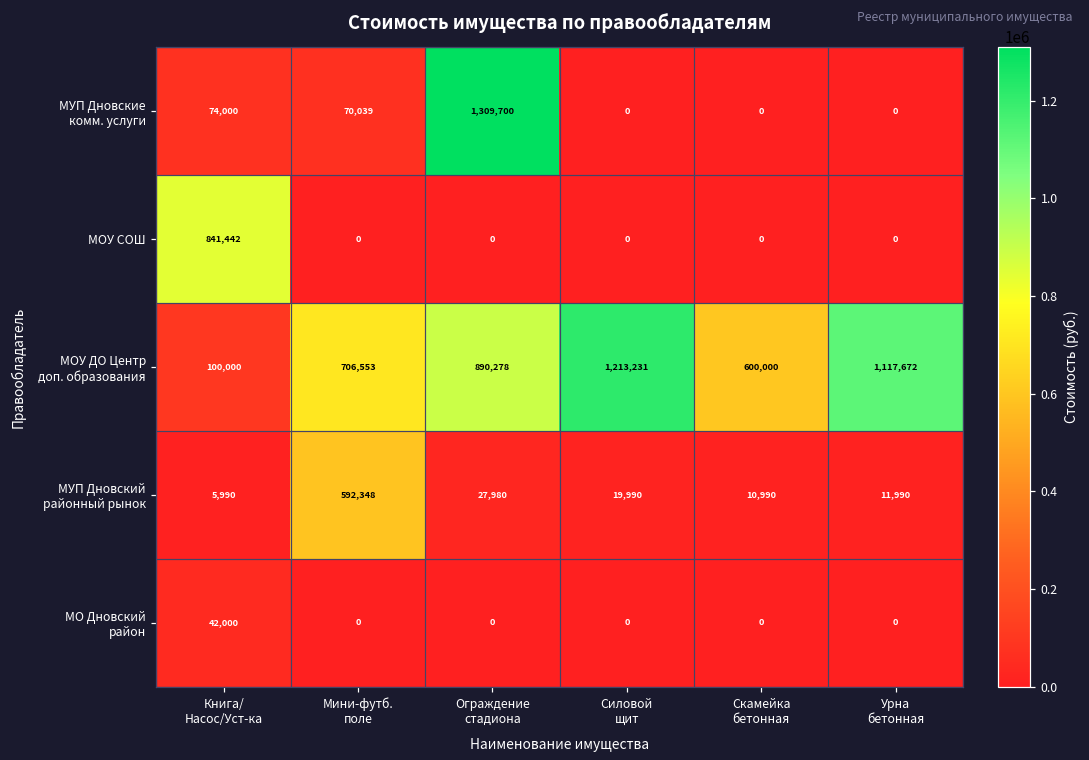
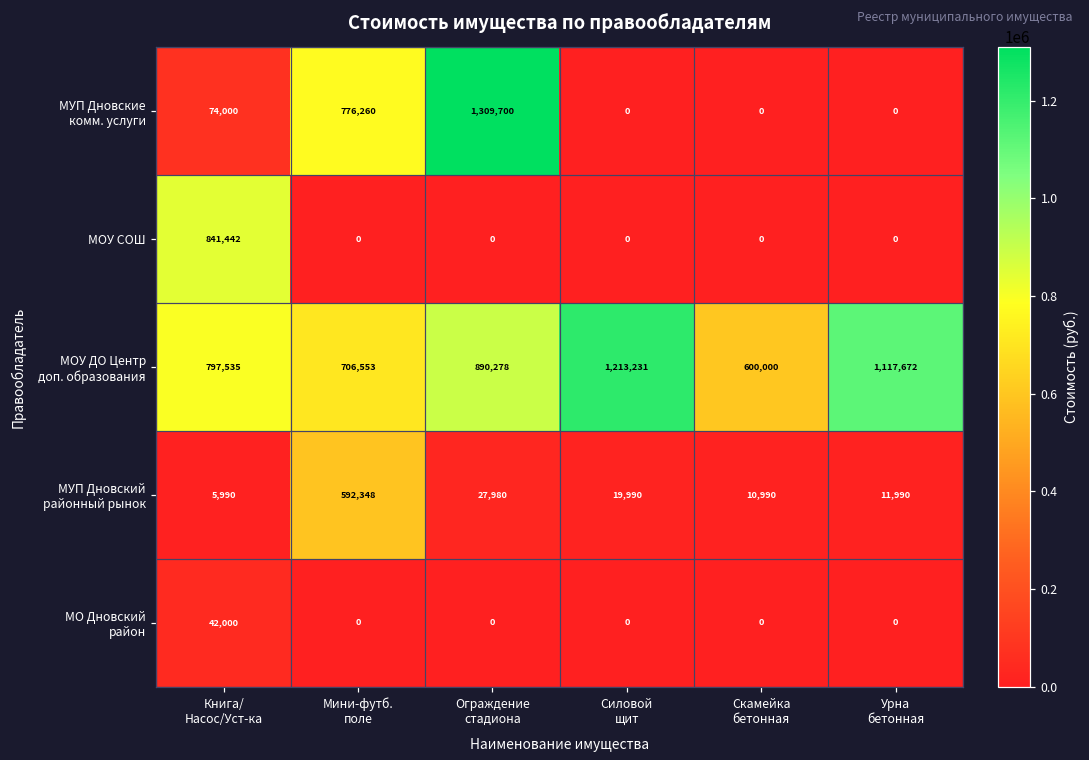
МУП Дновские комм. услуги, Мини-футб. поле: 70,039 -> 776,260
МОУ ДО Центр доп. образования, Книга/ Насос/Уст-ка: 100,000 -> 797,535
